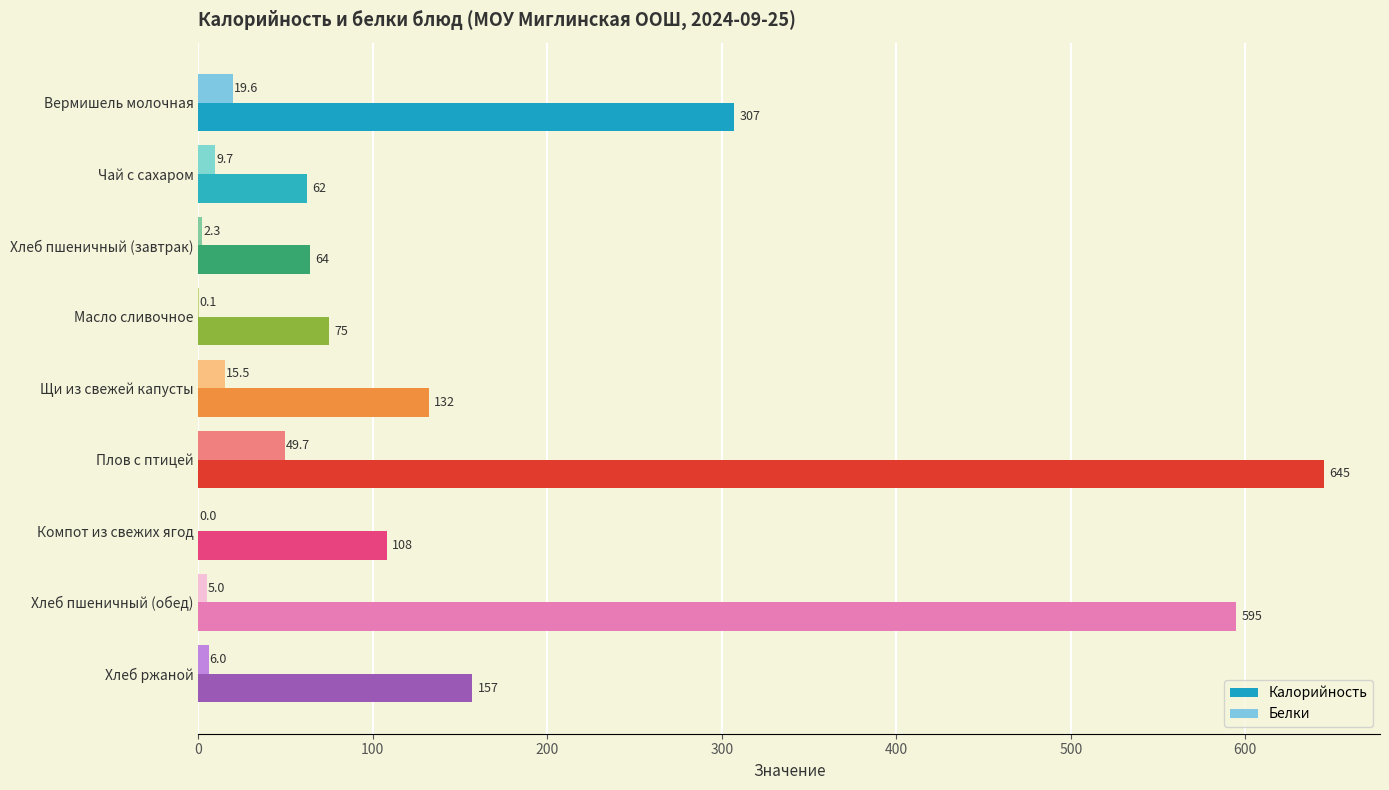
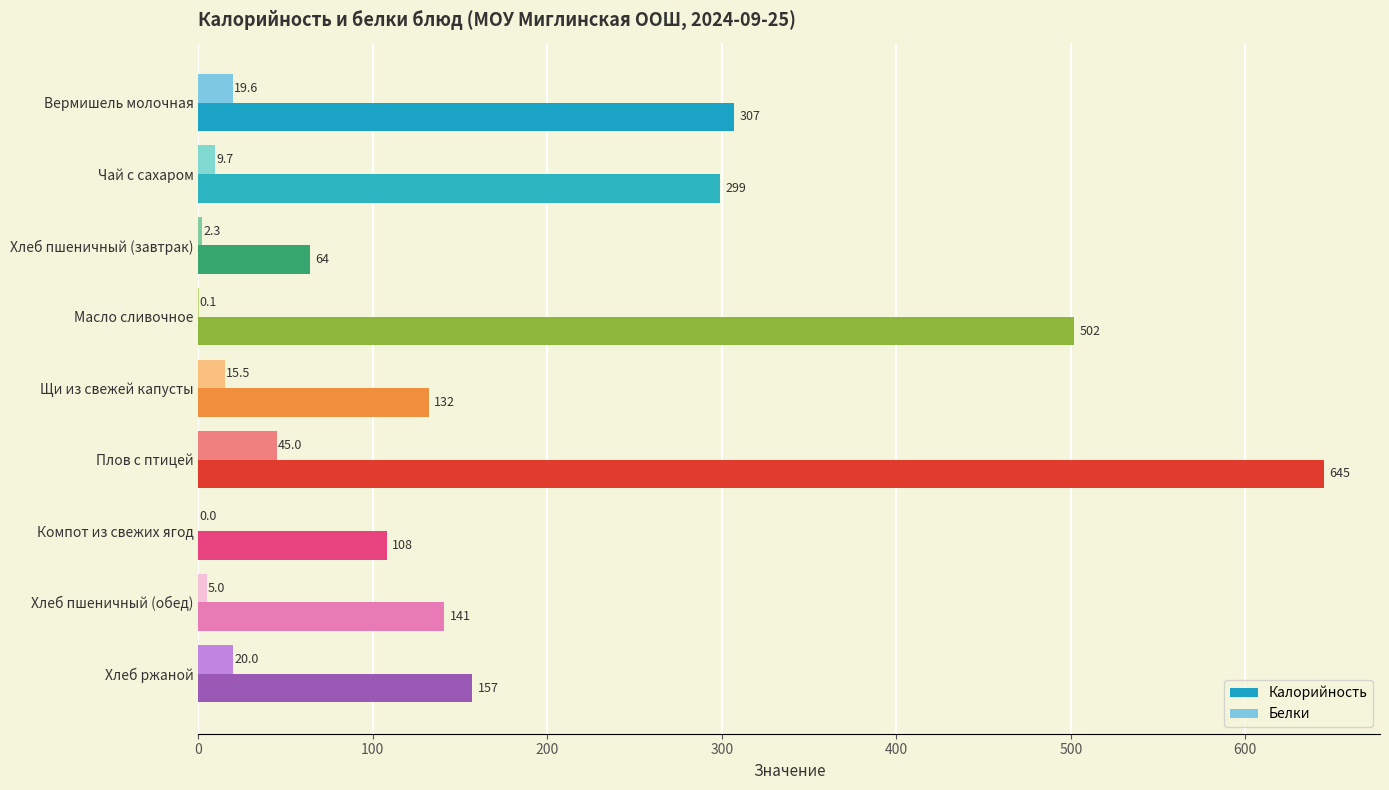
Калорийность, Чай с сахаром: 62 -> 299
Калорийность, Масло сливочное: 75 -> 502
Белки, Плов с птицей: 49.7 -> 45.0
Калорийность, Хлеб пшеничный (обед): 595 -> 141
Белки, Хлеб ржаной: 6.0 -> 20.0
